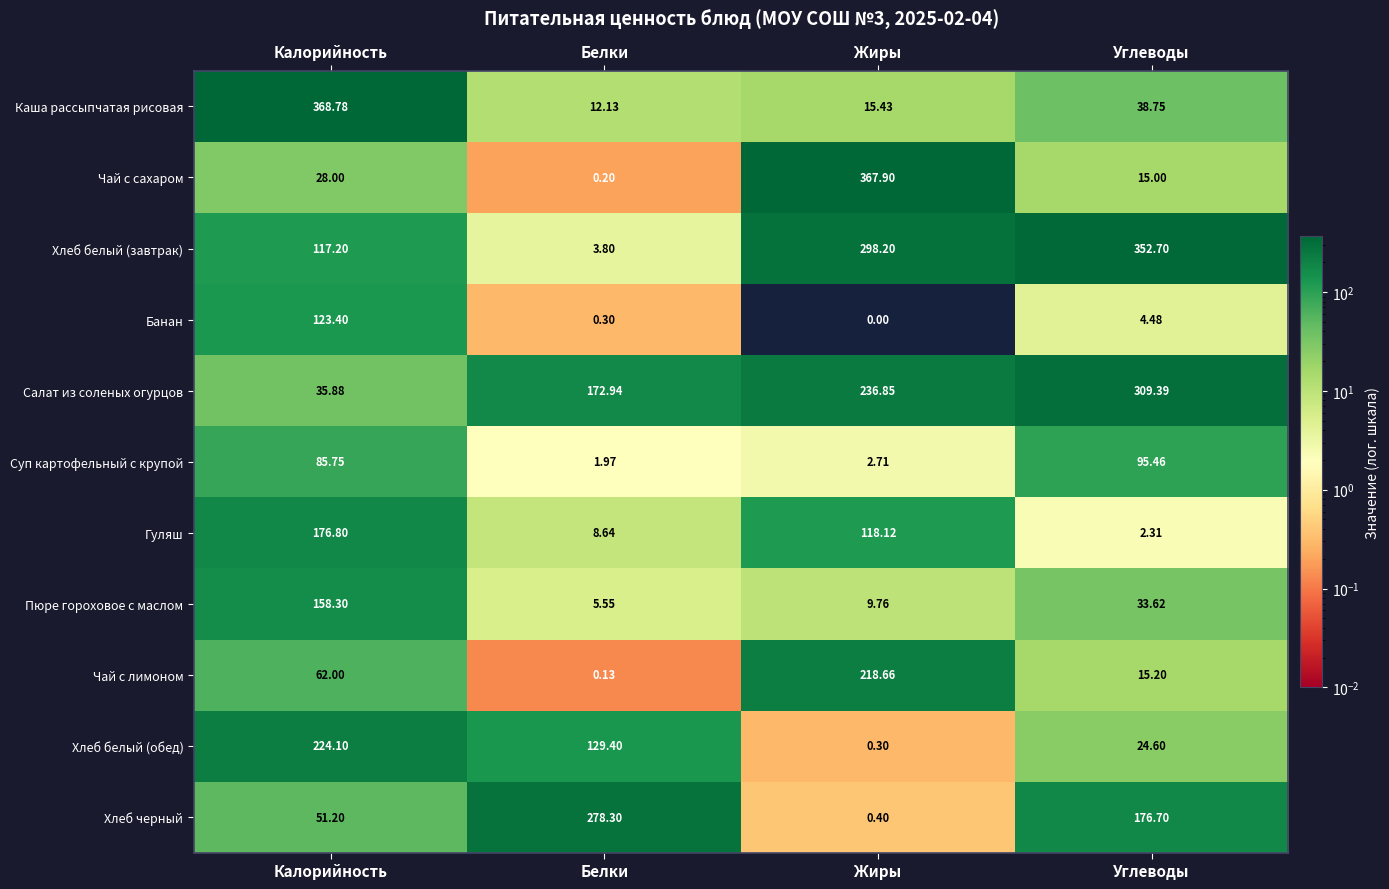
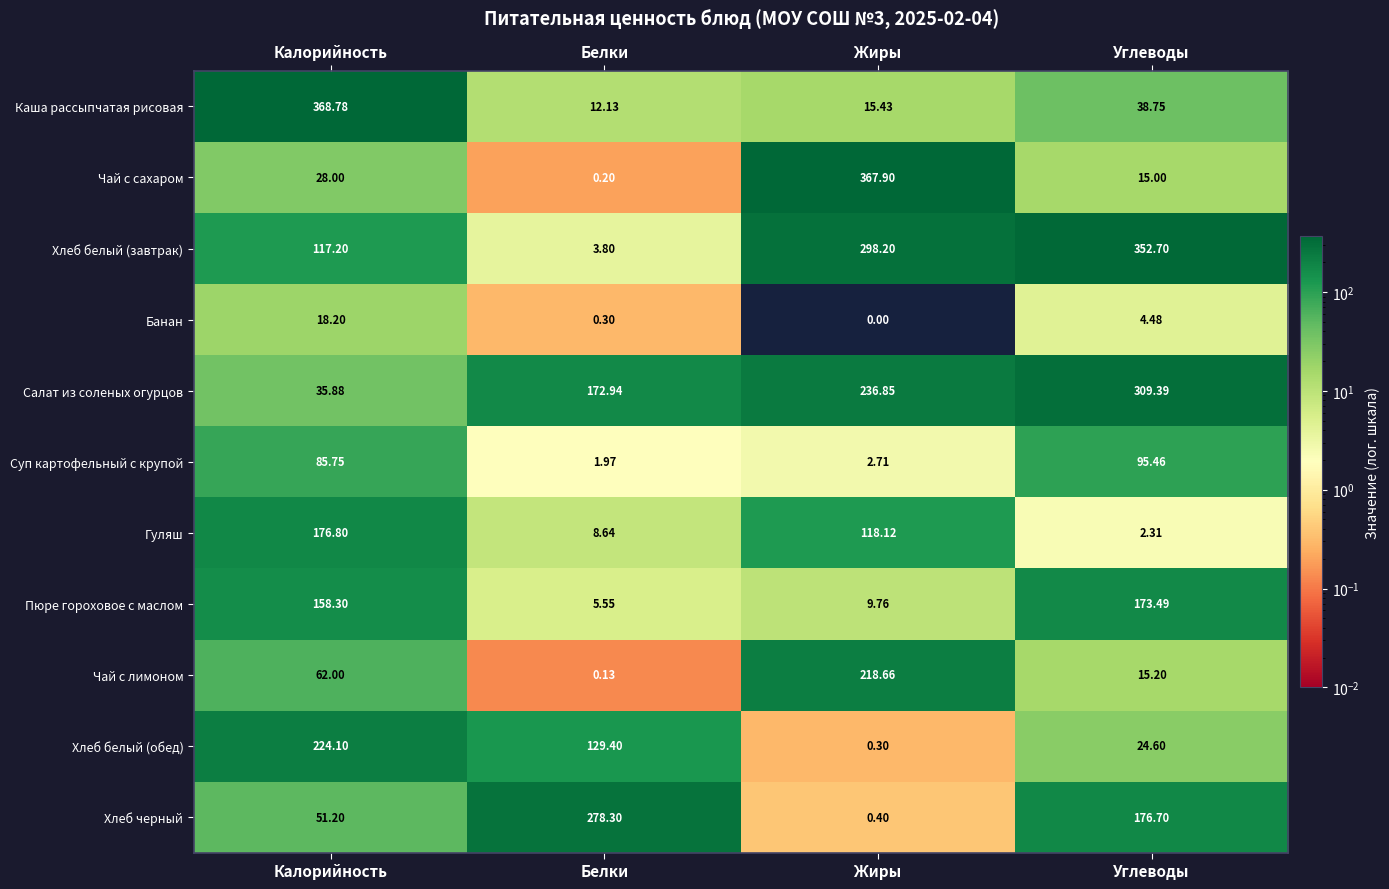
Банан, Калорийность: 123.40 -> 18.20
Пюре гороховое с маслом, Углеводы: 33.62 -> 173.49
